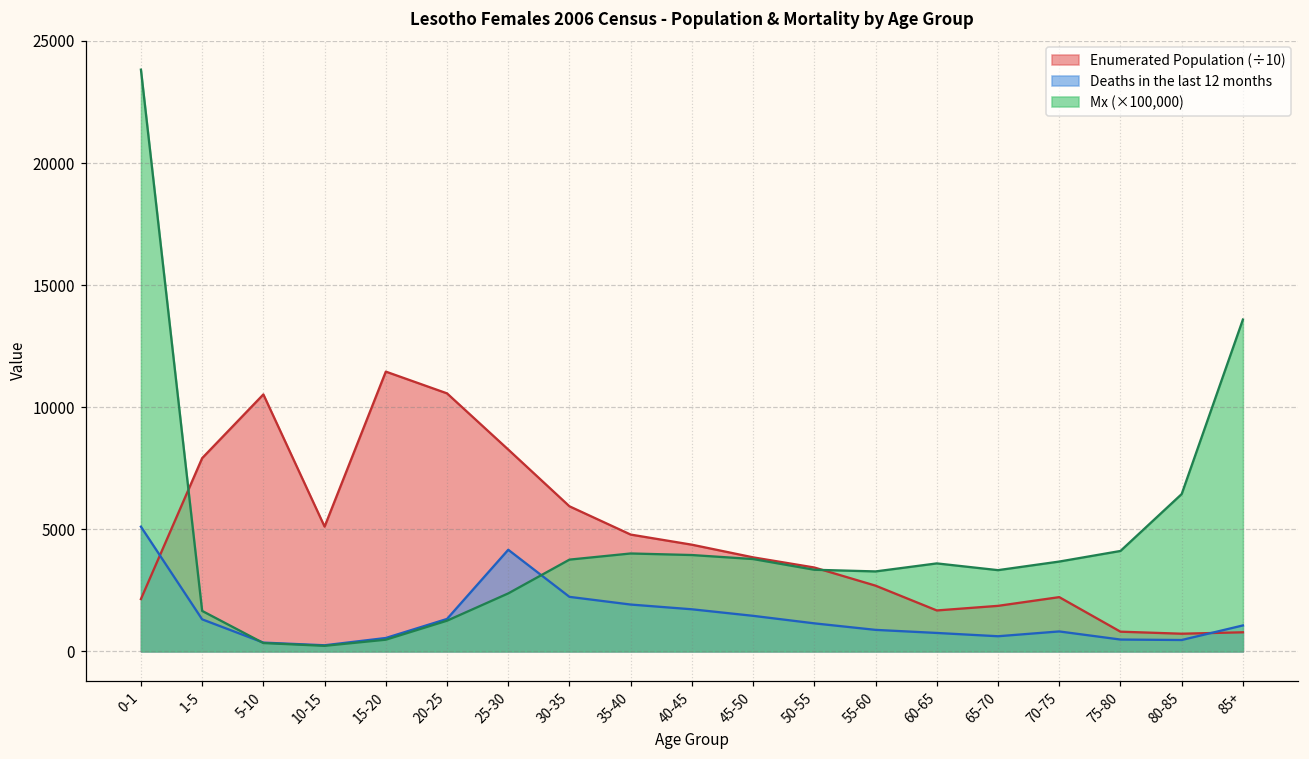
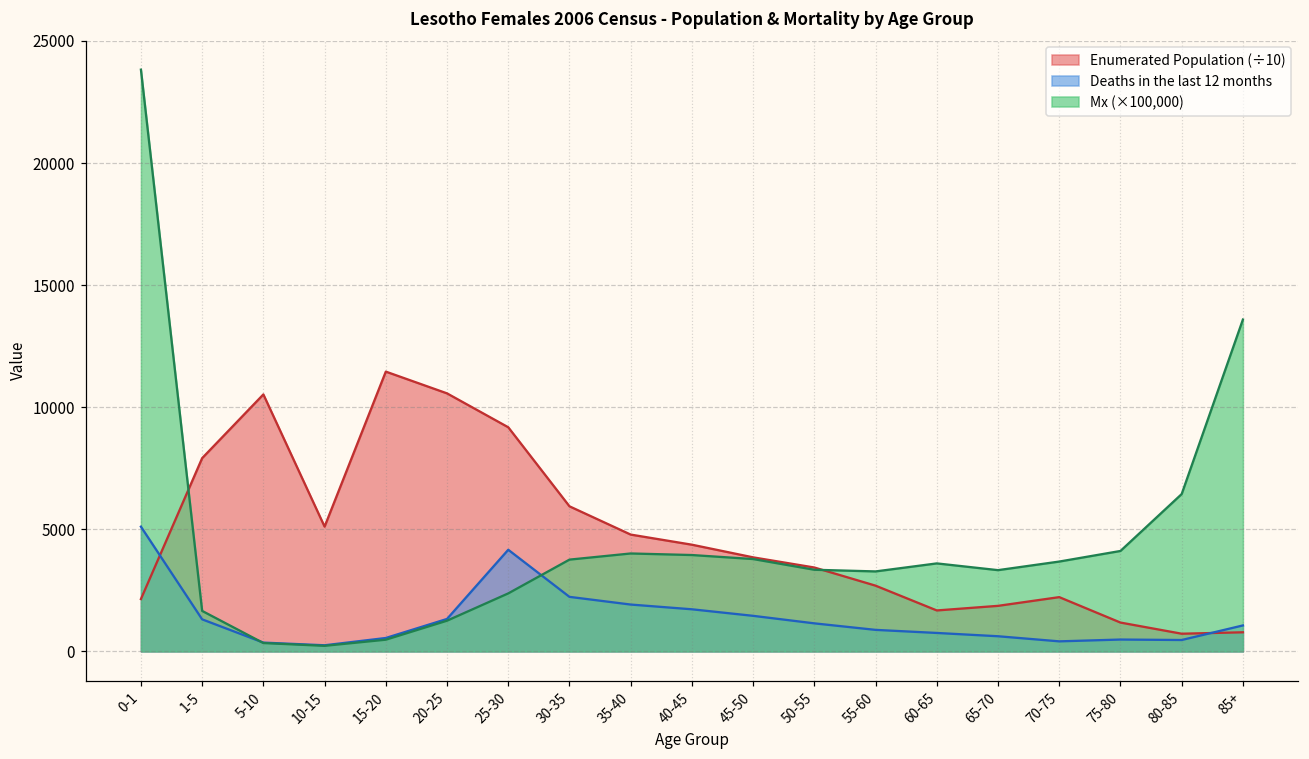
Enumerated Population (÷10), 25-30: 8300 -> 9200
Deaths in the last 12 months, 70-75: 800 -> 400
Enumerated Population (÷10), 75-80: 800 -> 1200
